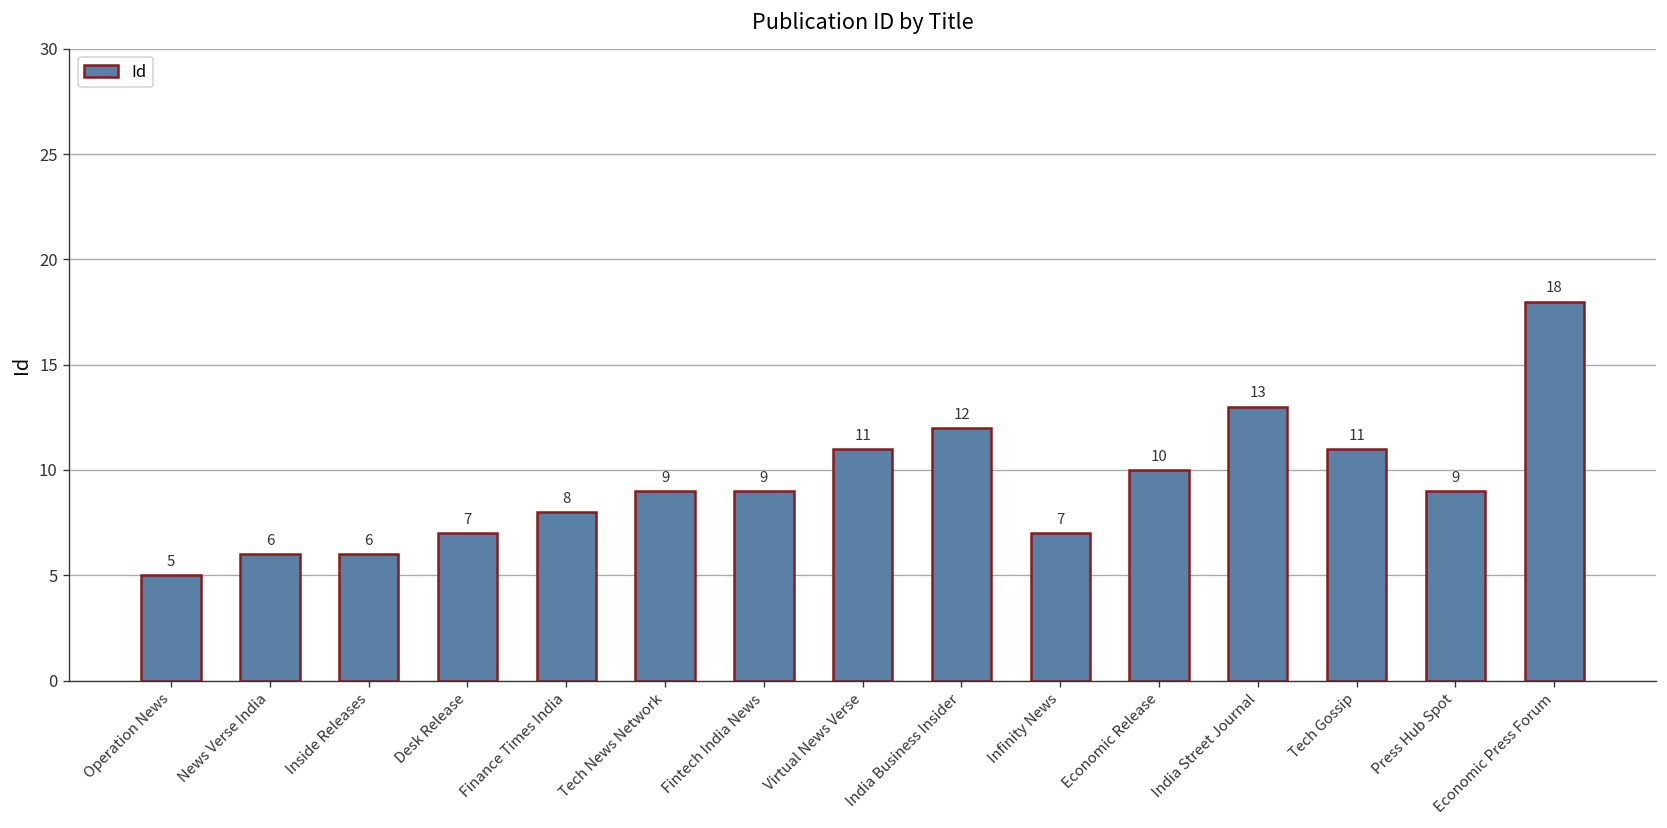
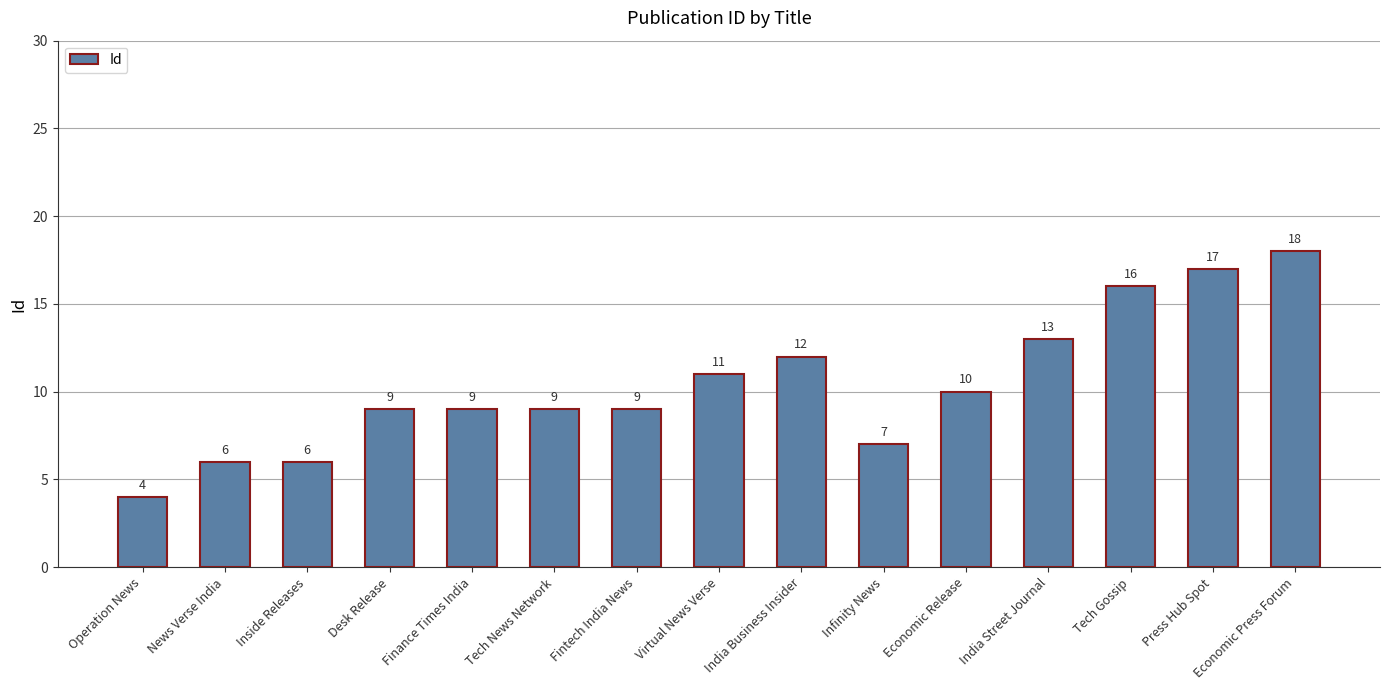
Operation News: 5 -> 4
Desk Release: 7 -> 9
Finance Times India: 8 -> 9
Tech Gossip: 11 -> 16
Press Hub Spot: 9 -> 17
